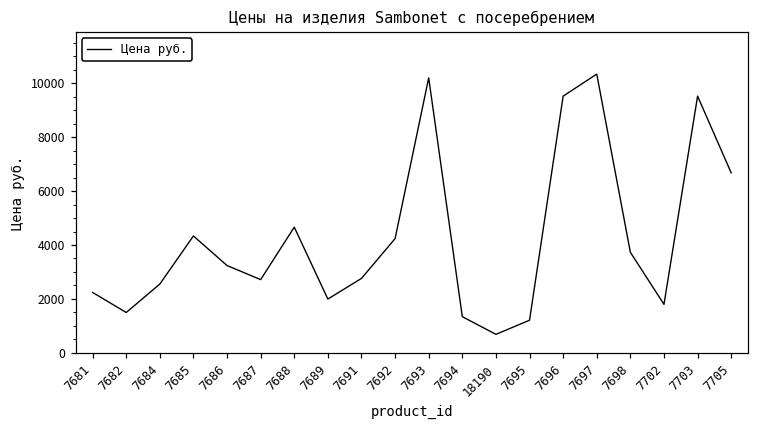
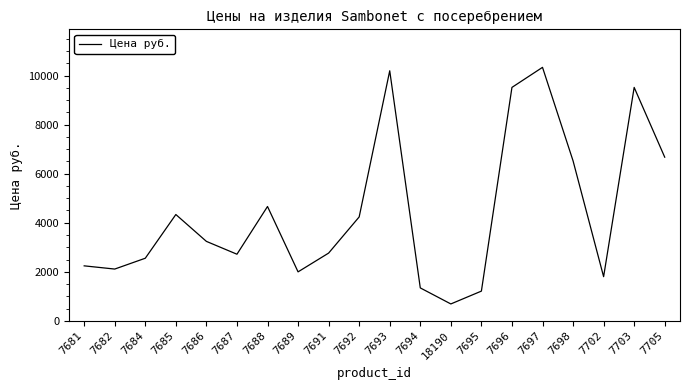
7682: 1500 -> 2100
7698: 3700 -> 6500
